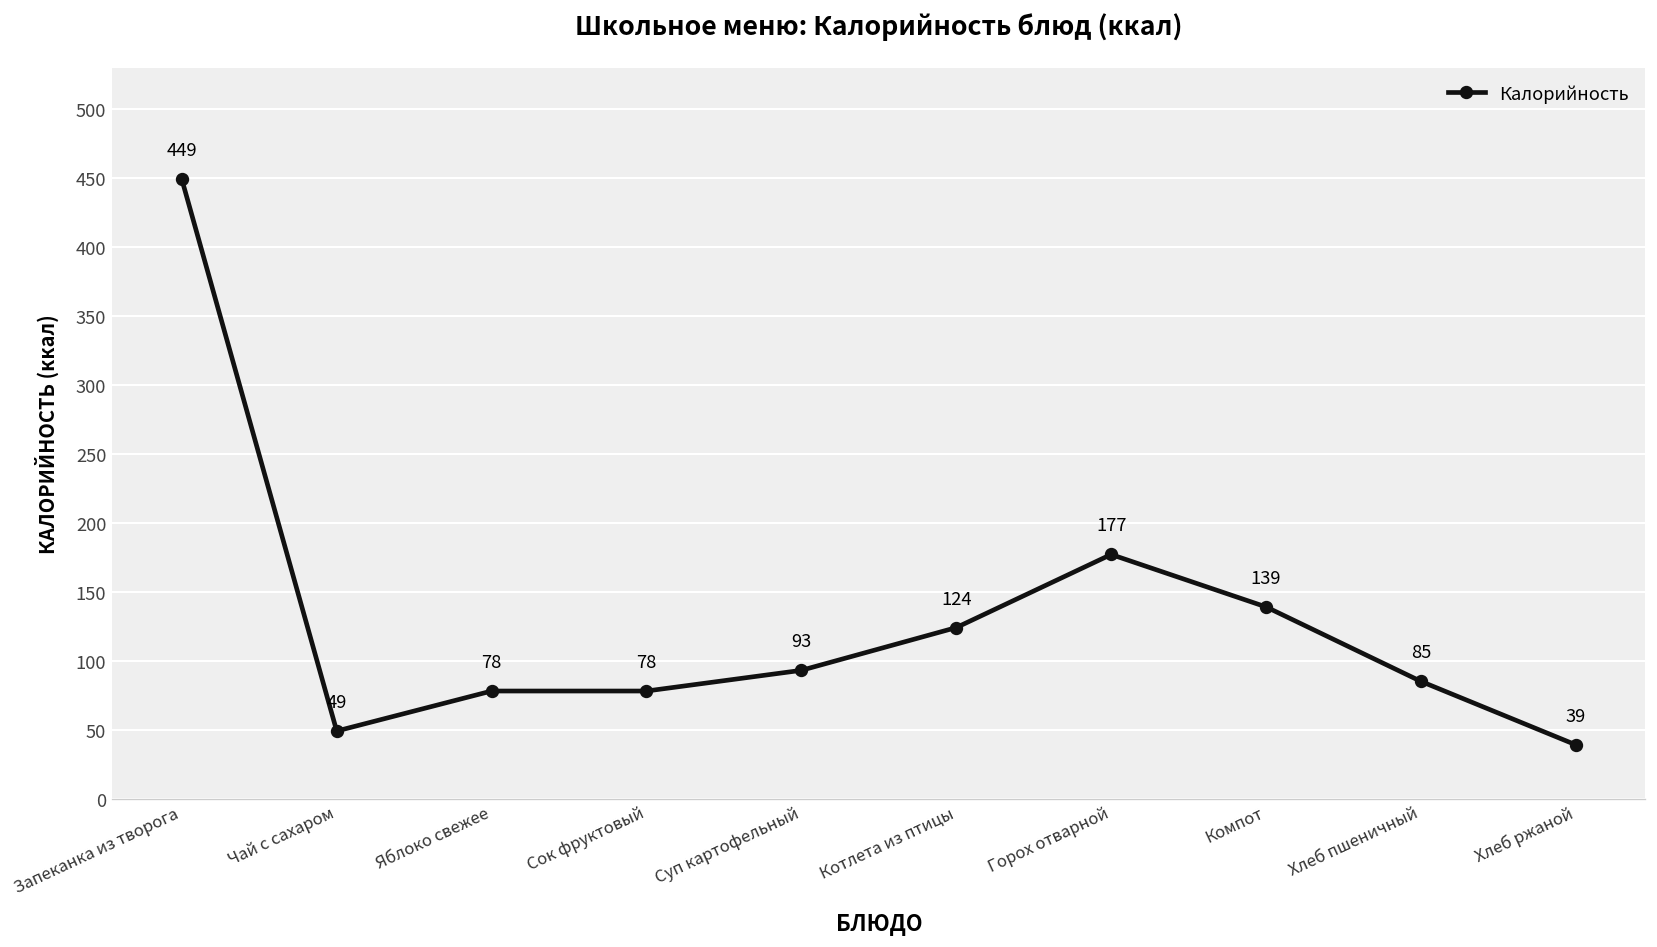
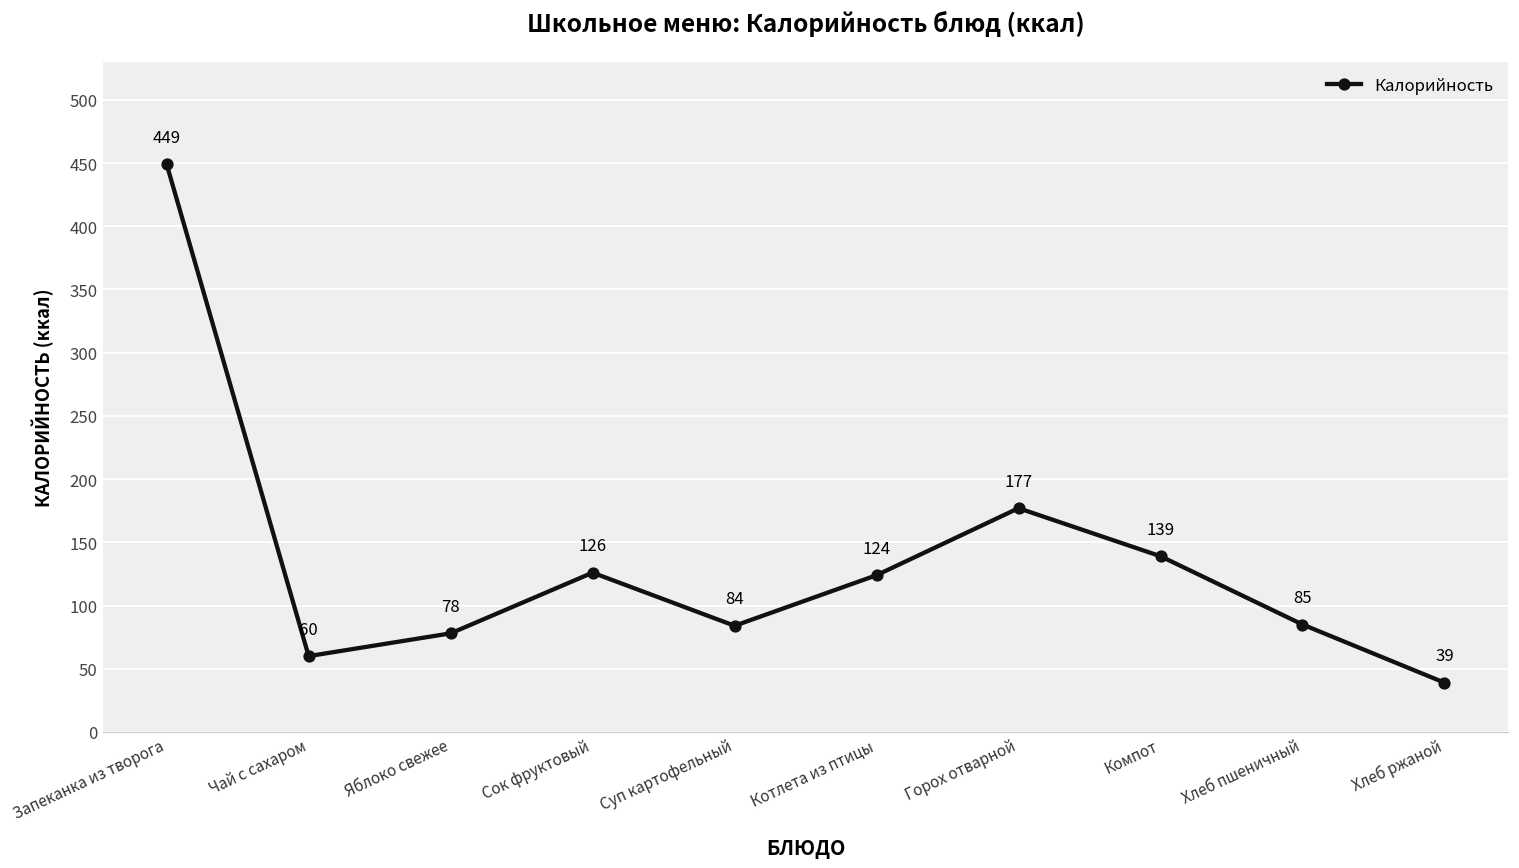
Чай с сахаром: 49 -> 60
Сок фруктовый: 78 -> 126
Суп картофельный: 93 -> 84
